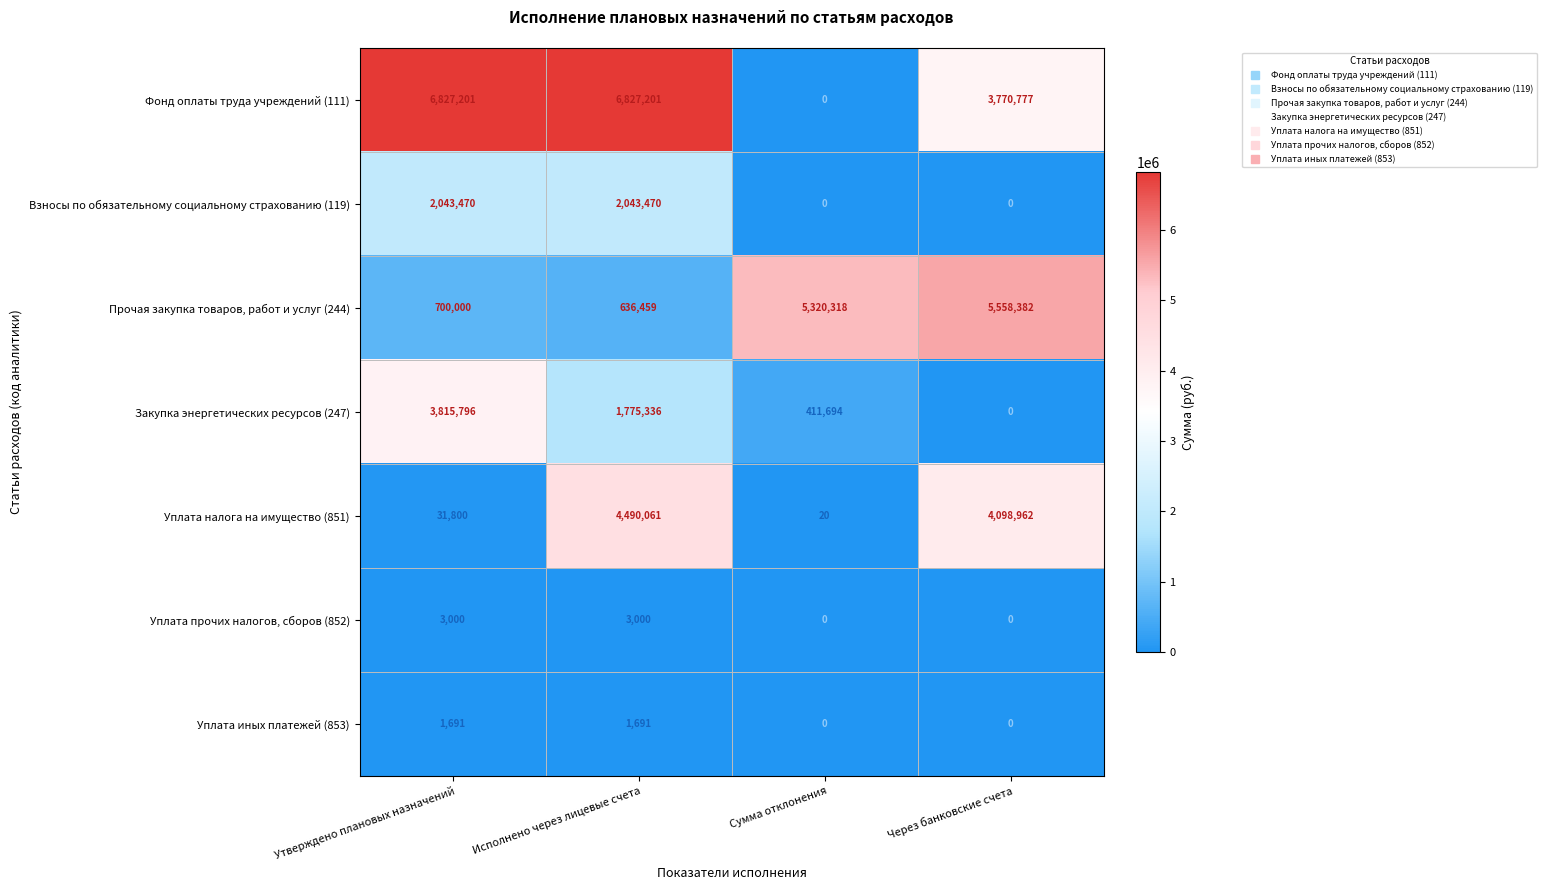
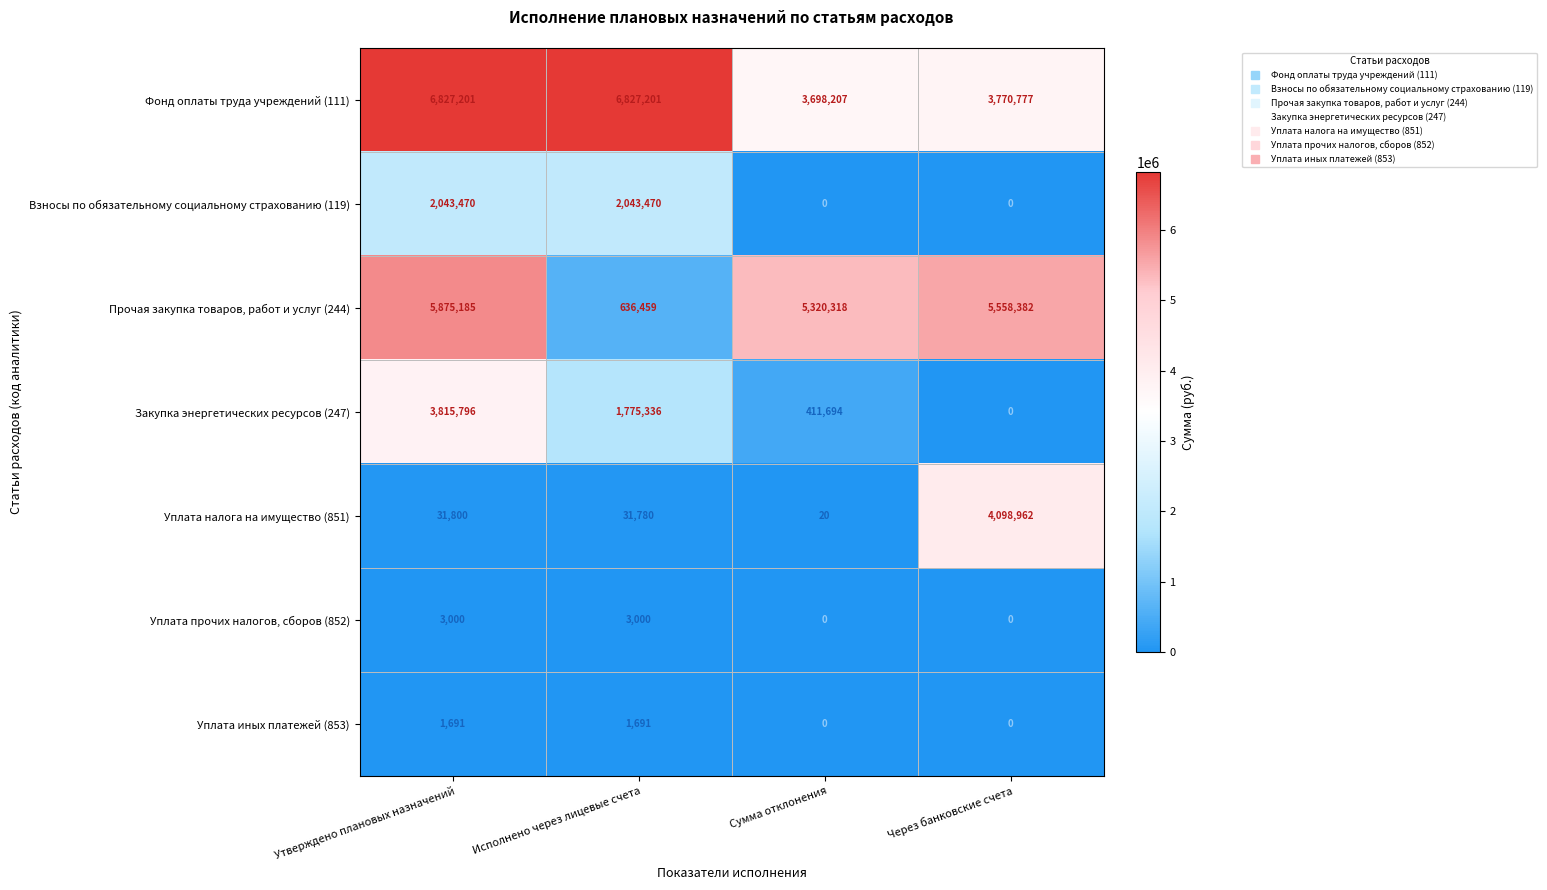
Фонд оплаты труда учреждений (111), Сумма отклонения: 0 -> 3,698,207
Прочая закупка товаров, работ и услуг (244), Утверждено плановых назначений: 700,000 -> 5,875,185
Уплата налога на имущество (851), Исполнено через лицевые счета: 4,490,061 -> 31,780
